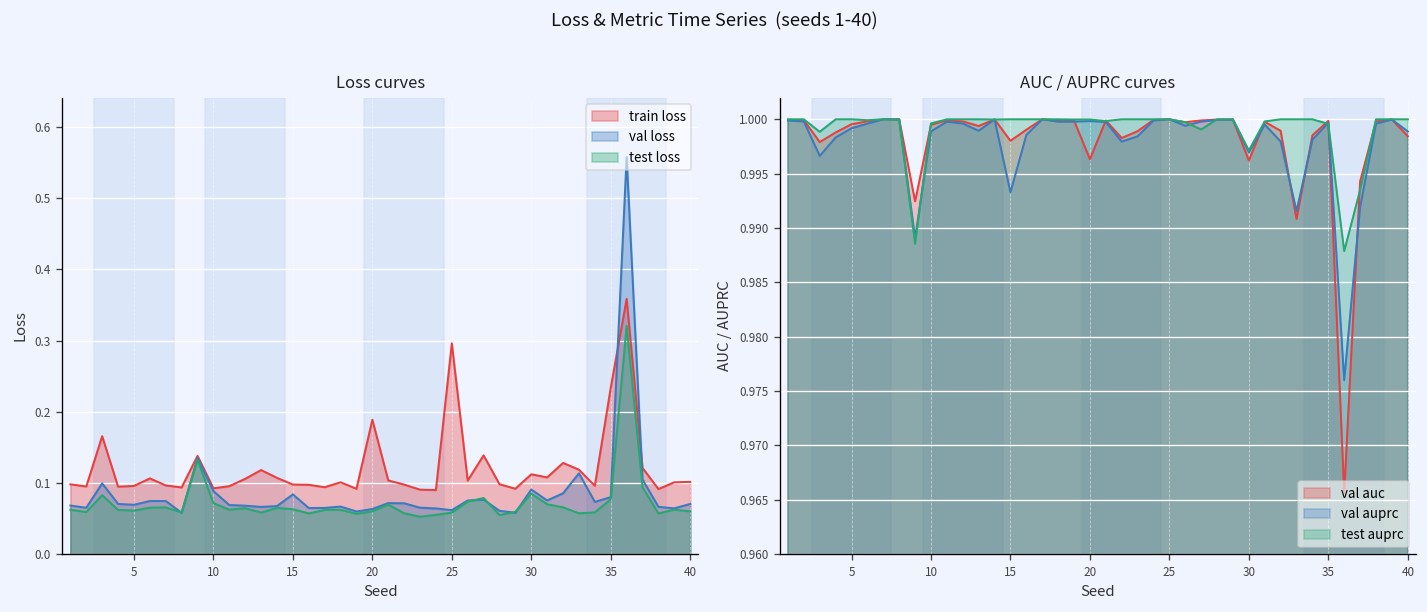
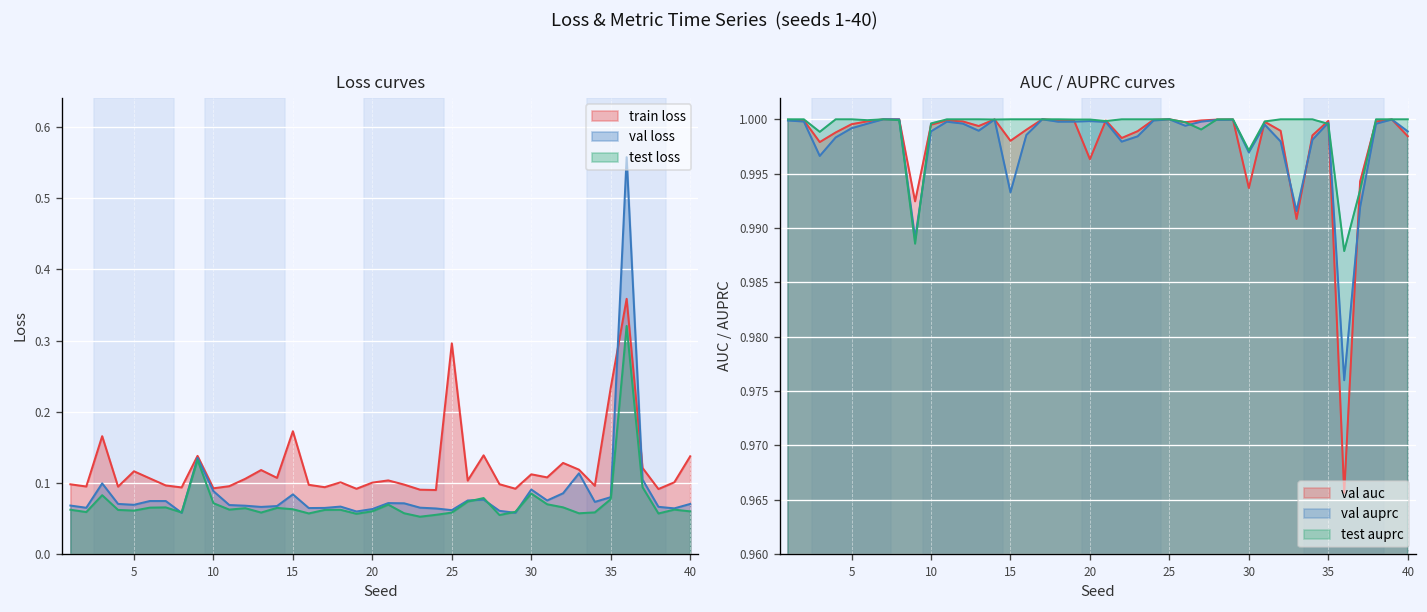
Loss curves, train loss, 5: 0.10 -> 0.12
Loss curves, train loss, 15: 0.10 -> 0.17
Loss curves, train loss, 20: 0.19 -> 0.10
Loss curves, train loss, 40: 0.10 -> 0.14
AUC / AUPRC curves, val auc, 30: 0.996 -> 0.994
